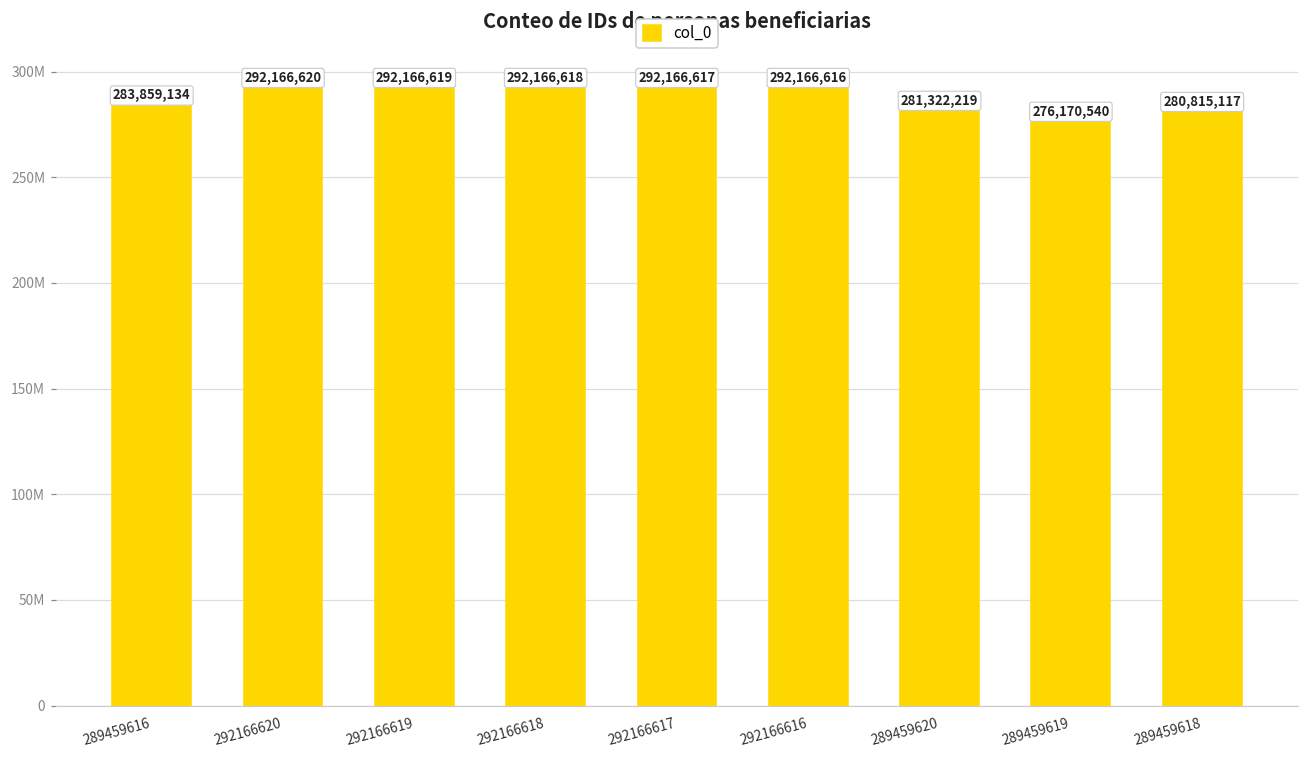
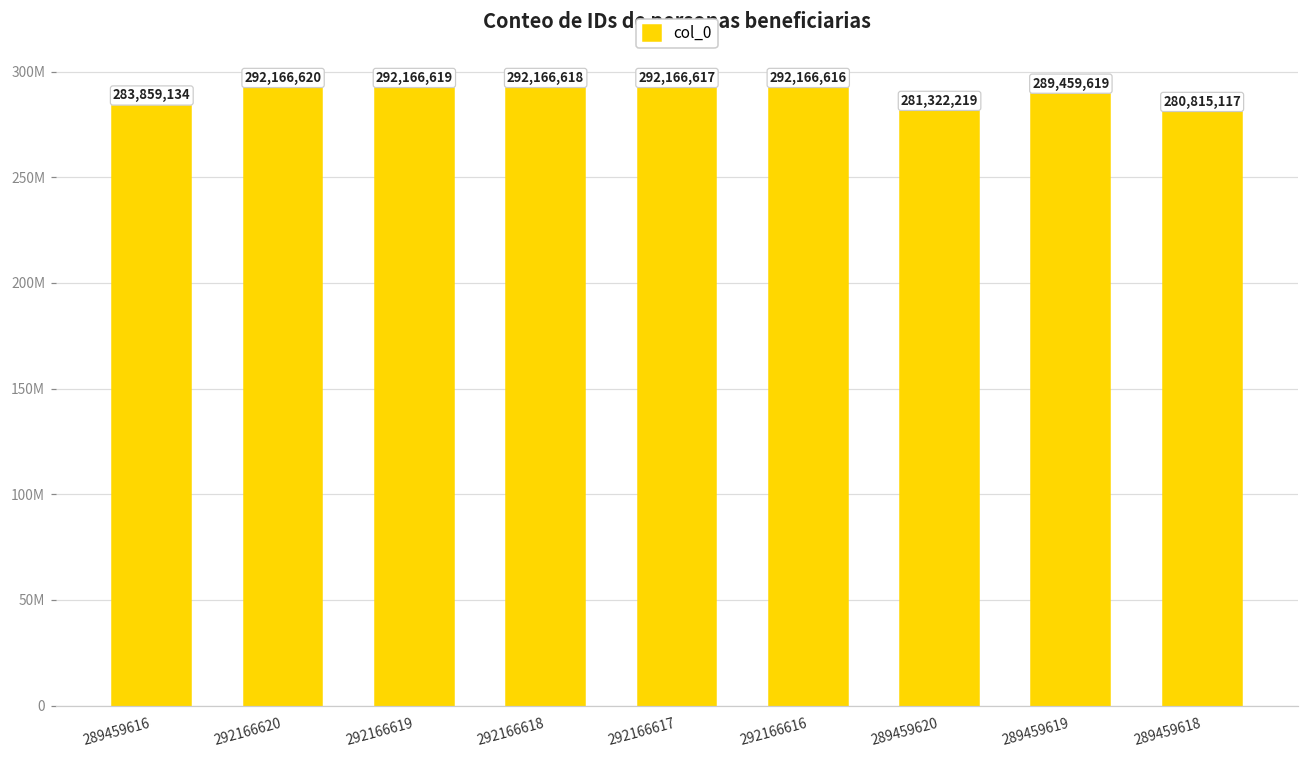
289459619: 276,170,540 -> 289,459,619
